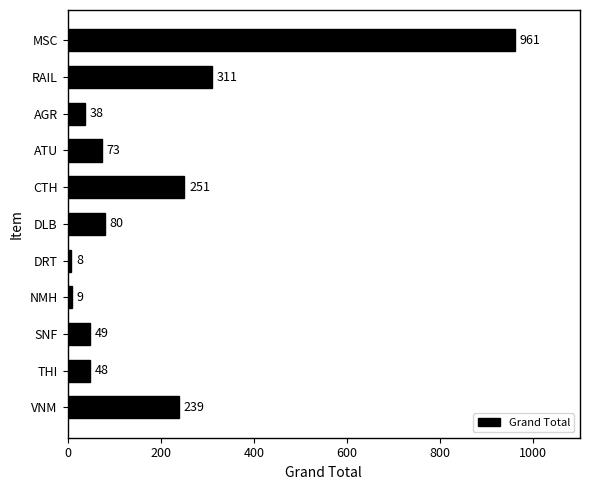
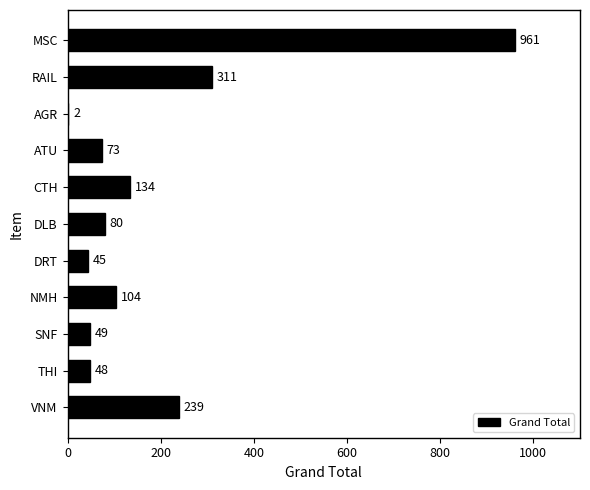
AGR: 38 -> 2
CTH: 251 -> 134
DRT: 8 -> 45
NMH: 9 -> 104
